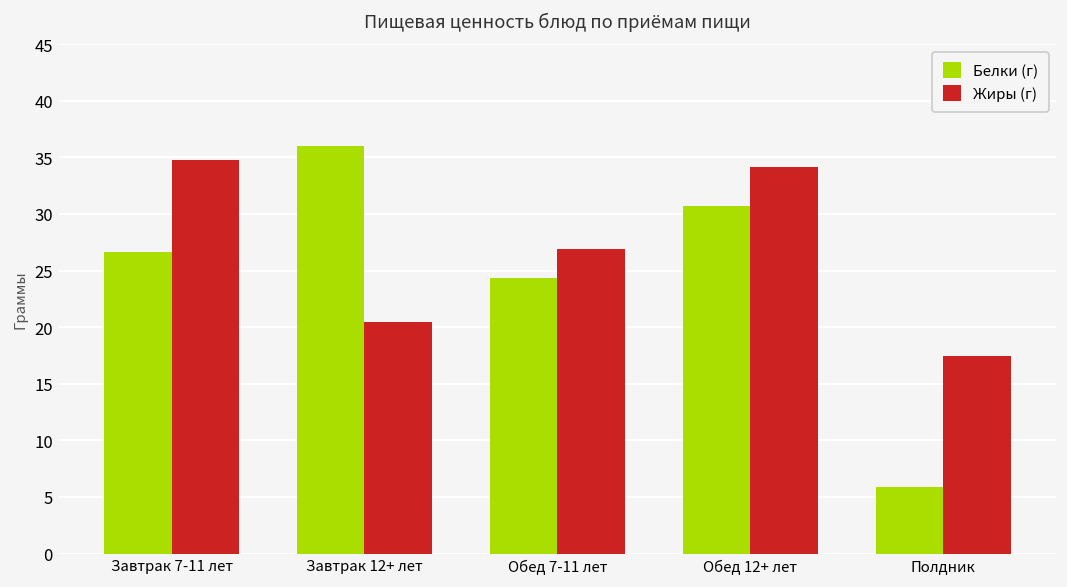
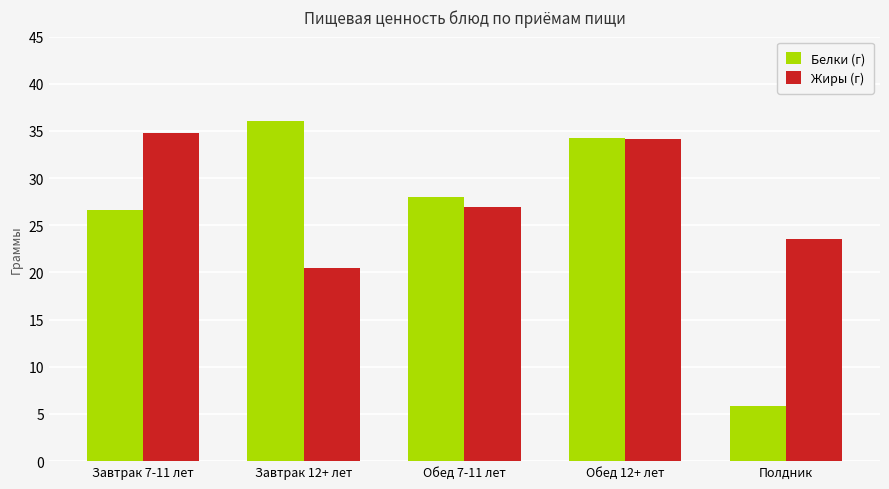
Белки (г), Обед 7-11 лет: 24 -> 28
Белки (г), Обед 12+ лет: 31 -> 34
Жиры (г), Полдник: 17 -> 24
